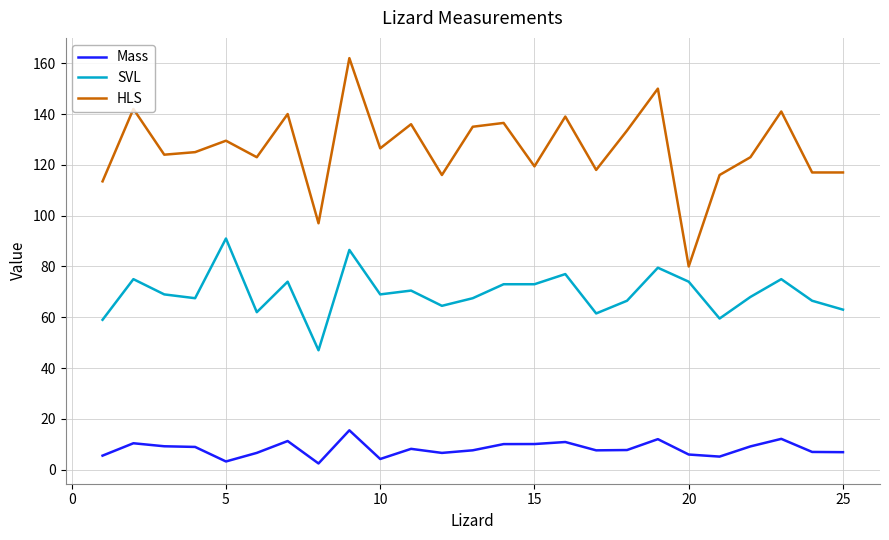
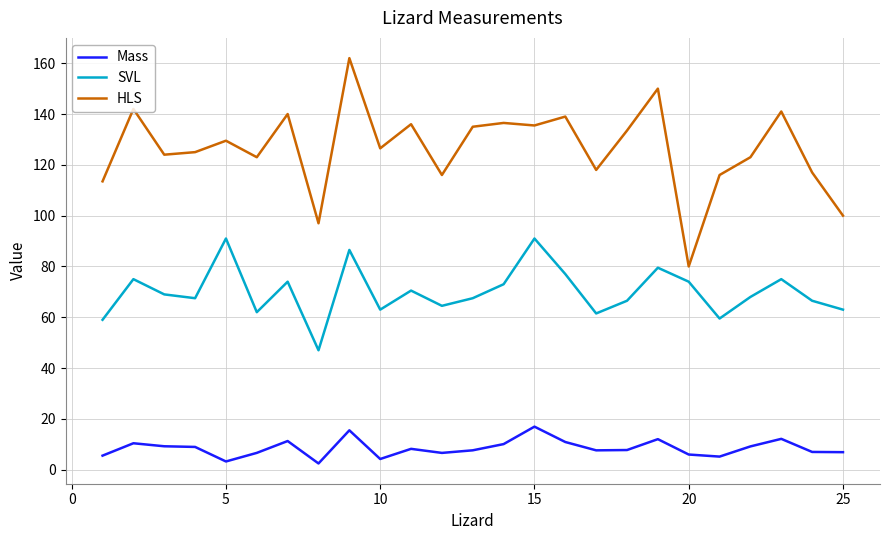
SVL, 10: 69 -> 63
Mass, 15: 10 -> 17
SVL, 15: 73 -> 91
HLS, 15: 119 -> 136
HLS, 25: 117 -> 100
